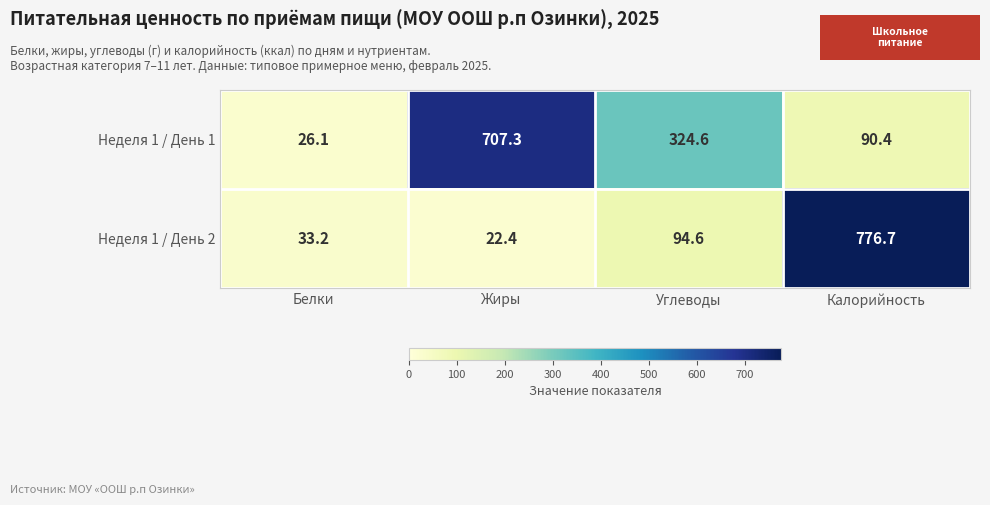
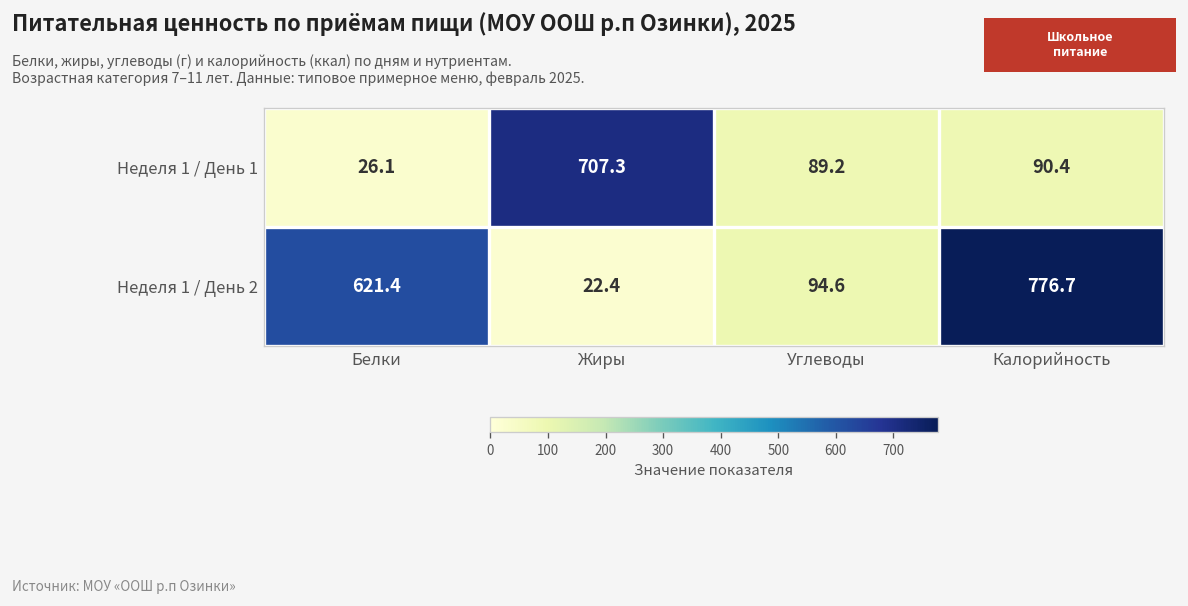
Неделя 1 / День 1, Углеводы: 324.6 -> 89.2
Неделя 1 / День 2, Белки: 33.2 -> 621.4
